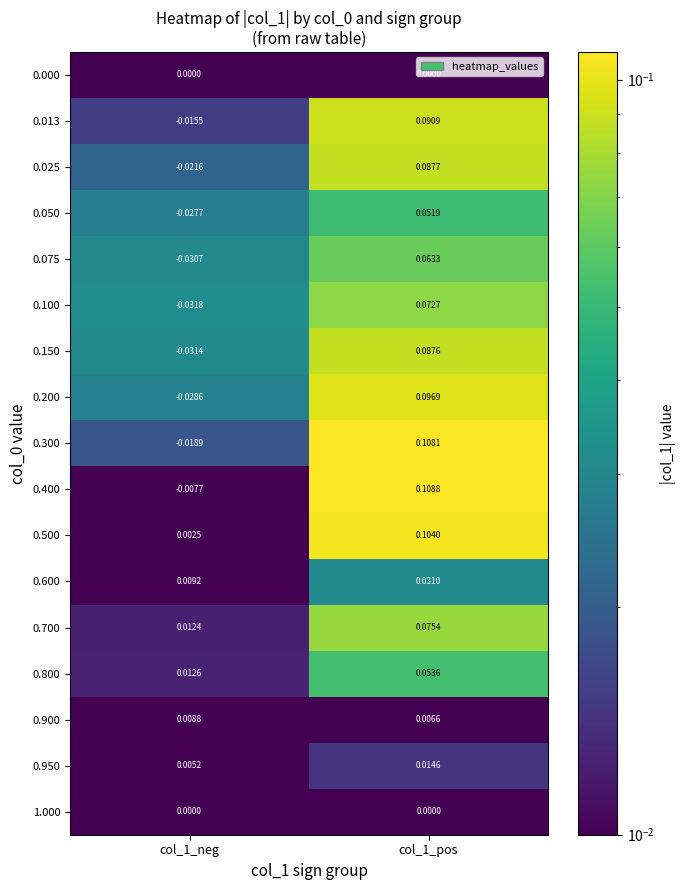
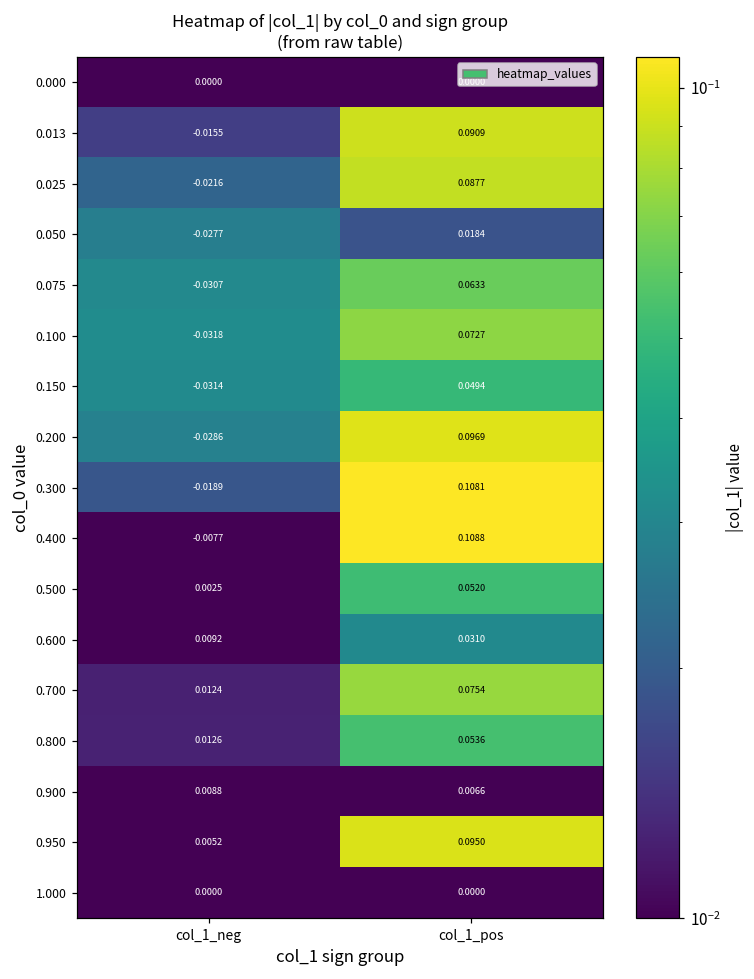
0.050, col_1_pos: 0.0519 -> 0.0184
0.150, col_1_pos: 0.0876 -> 0.0494
0.500, col_1_pos: 0.1040 -> 0.0520
0.950, col_1_pos: 0.0146 -> 0.0950
